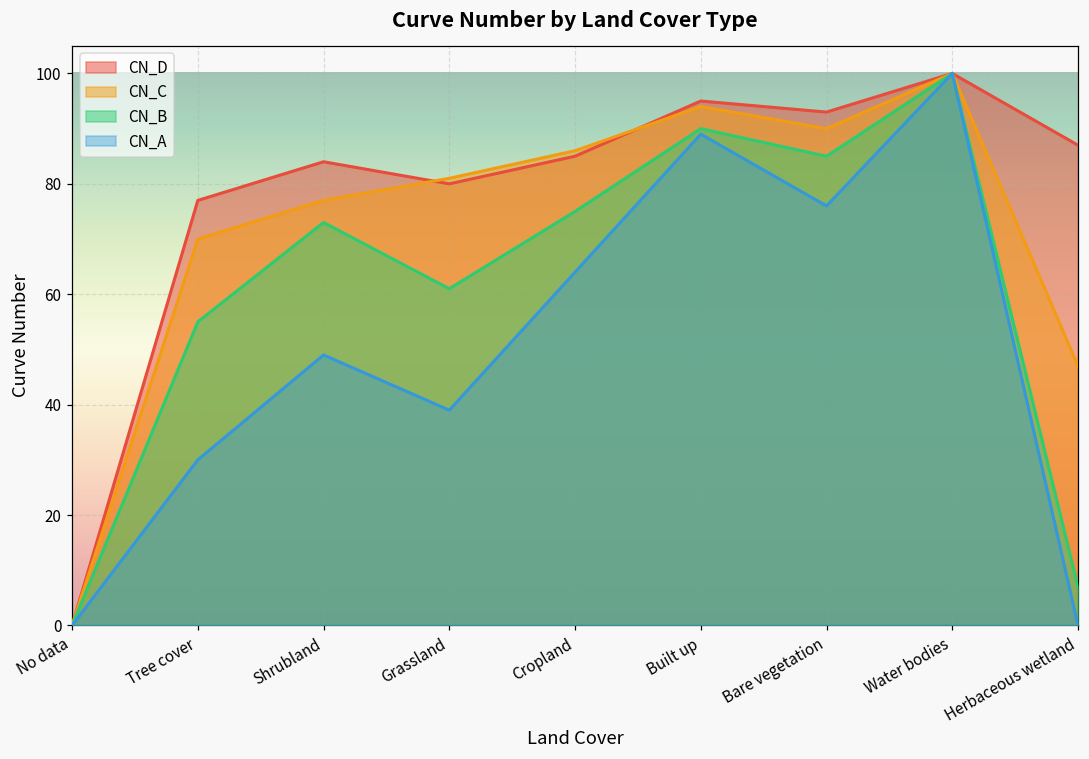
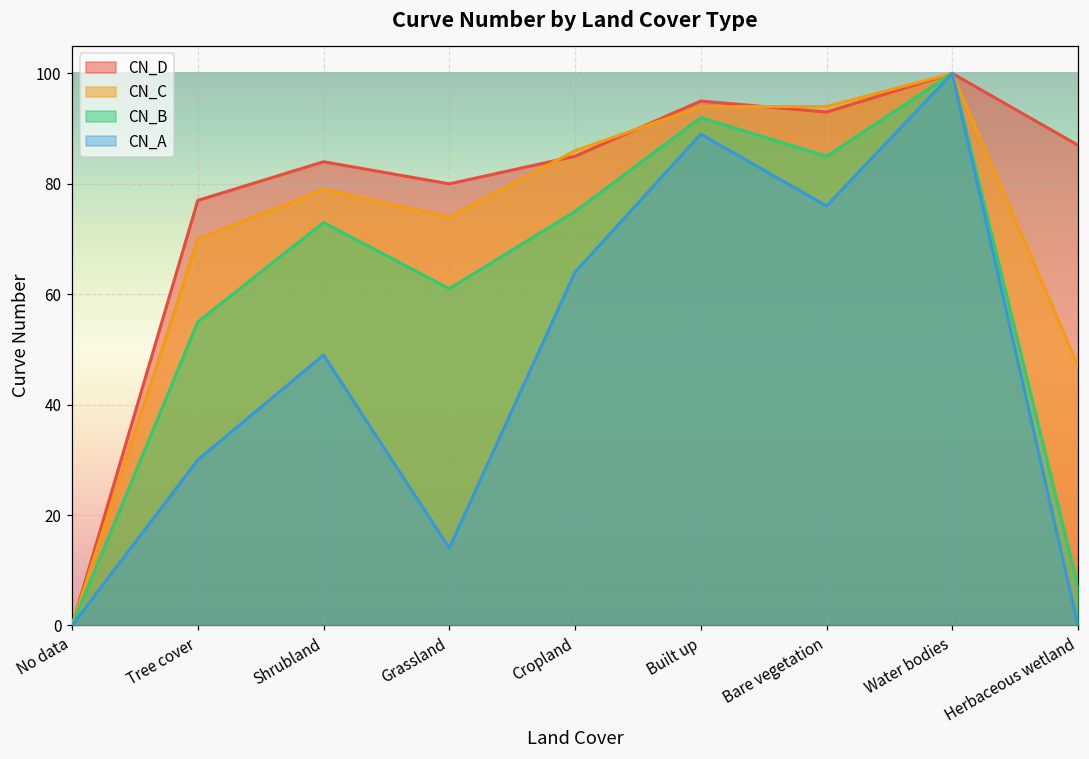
CN_C, Shrubland: 77 -> 79
CN_C, Grassland: 81 -> 74
CN_A, Grassland: 39 -> 14
CN_B, Built up: 90 -> 92
CN_C, Bare vegetation: 90 -> 94
